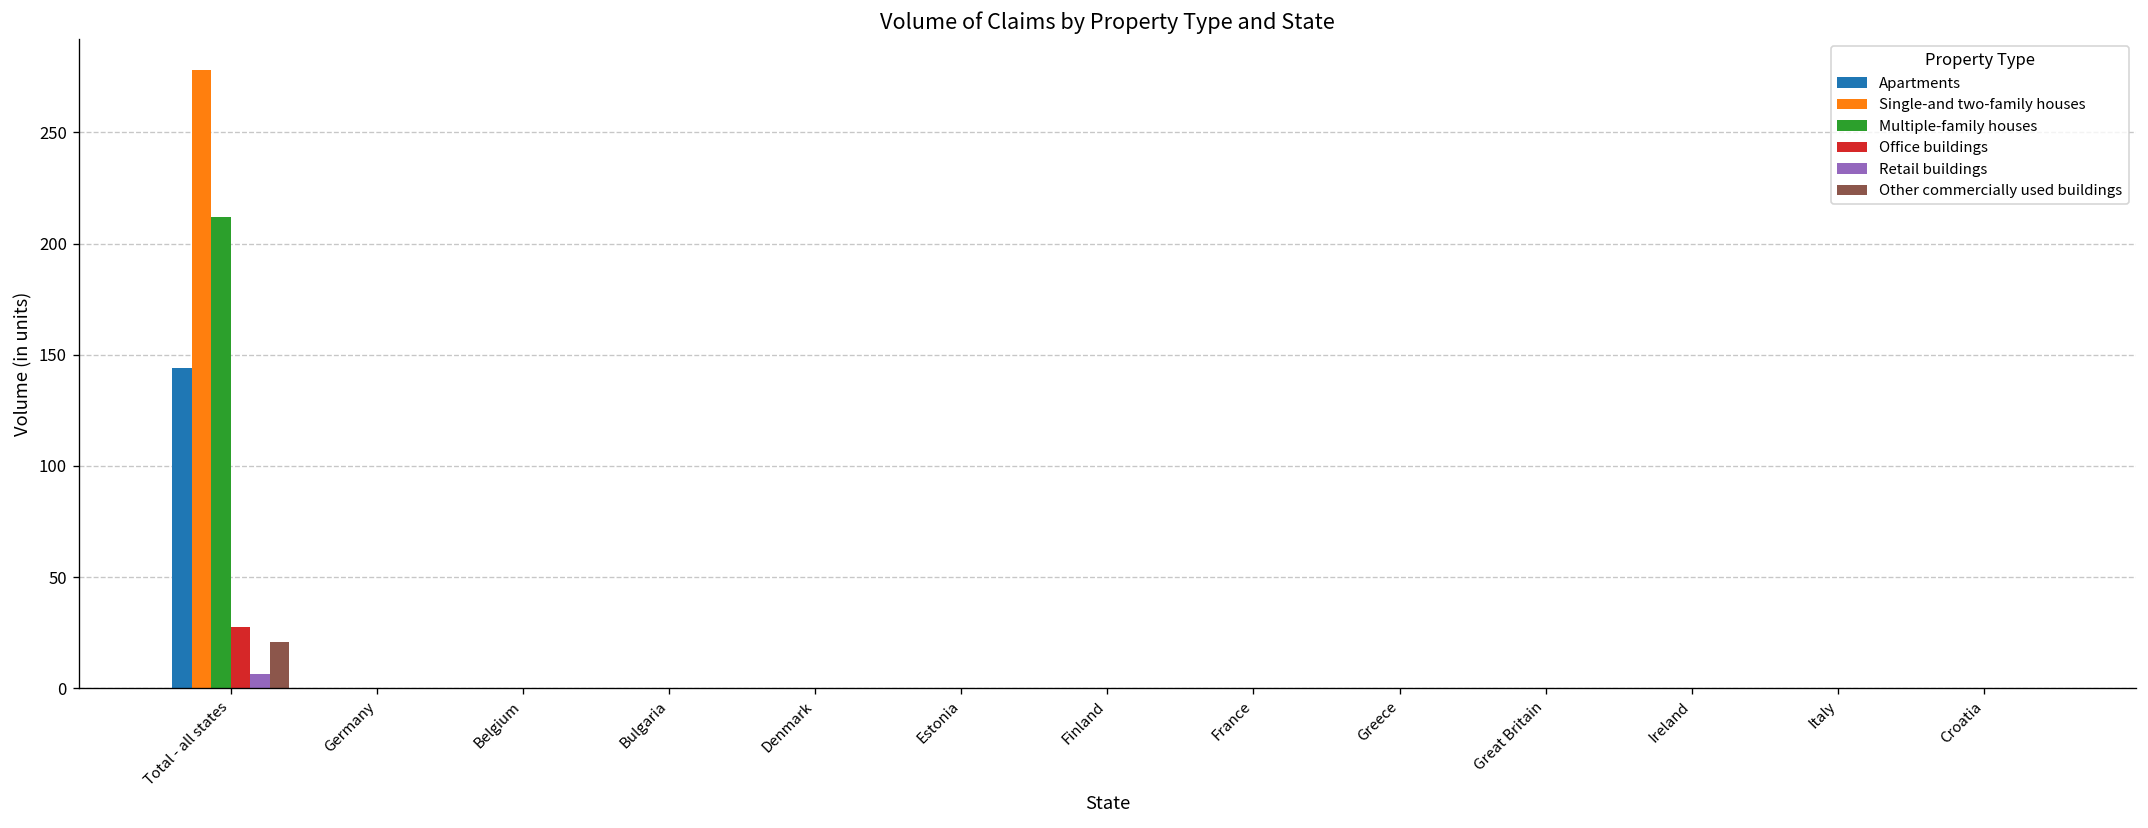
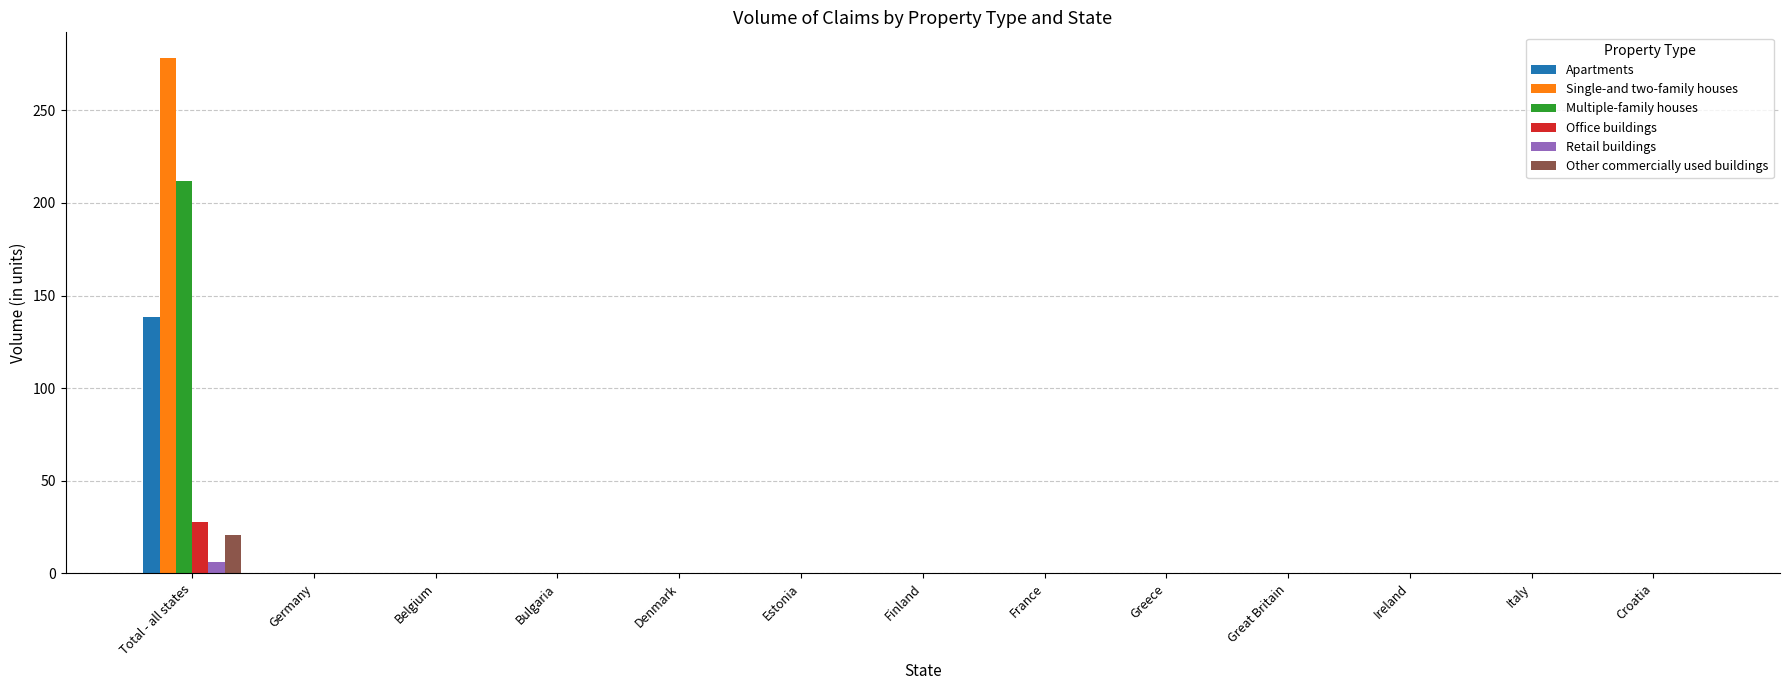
Apartments, Total - all states: 144 -> 139
